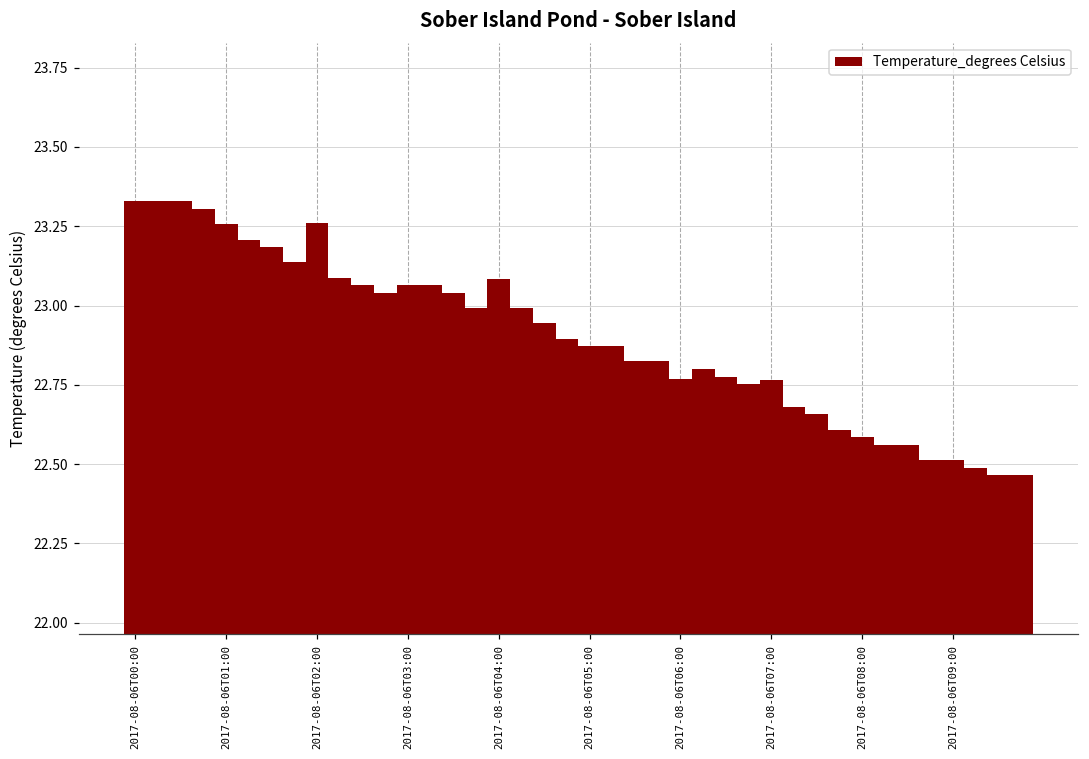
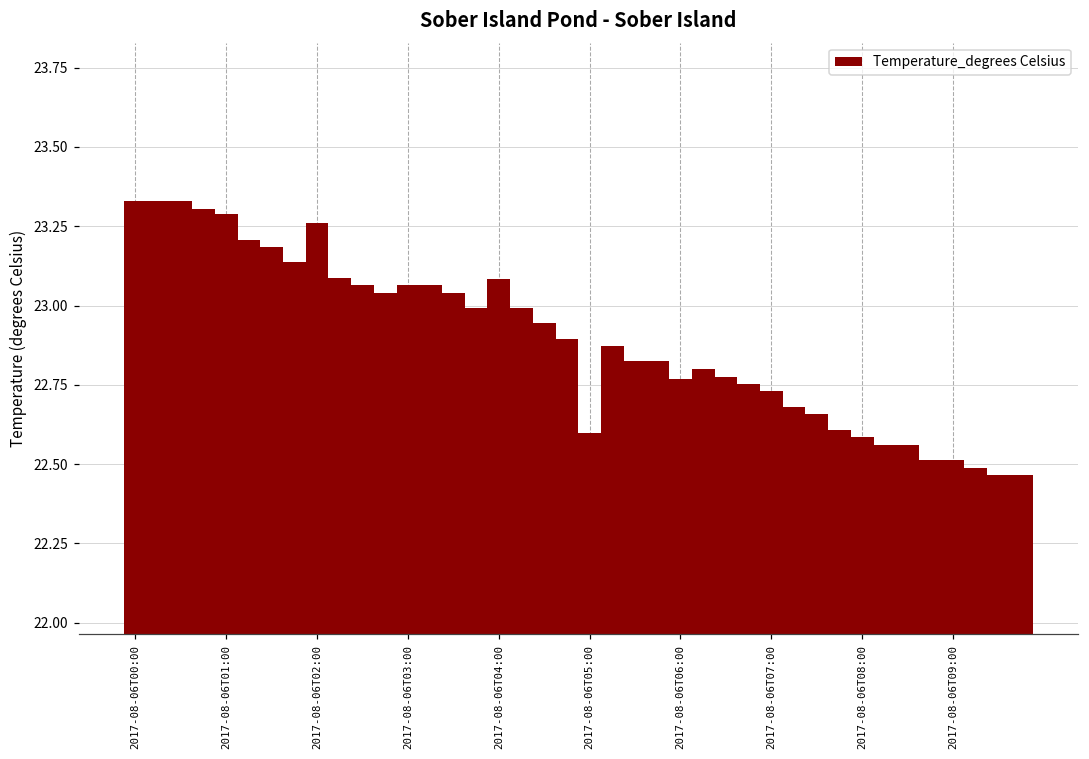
2017-08-06T01:00: 23.26 -> 23.29
2017-08-06T05:00: 22.87 -> 22.60
2017-08-06T07:00: 22.77 -> 22.73
